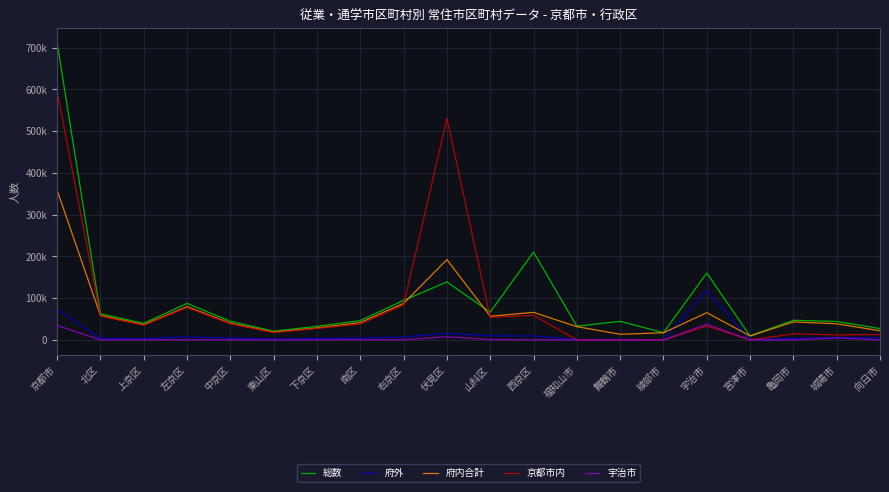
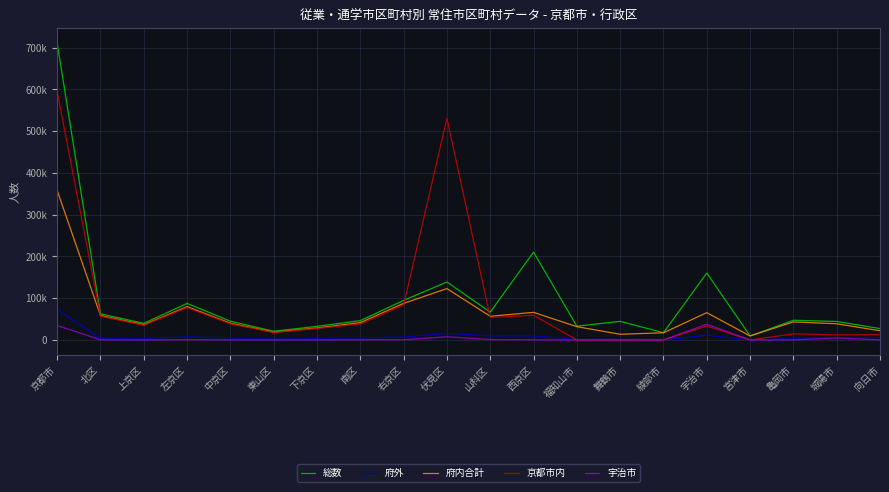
府内合計, 伏見区: 190000 -> 120000
府外, 宇治市: 120000 -> 10000
